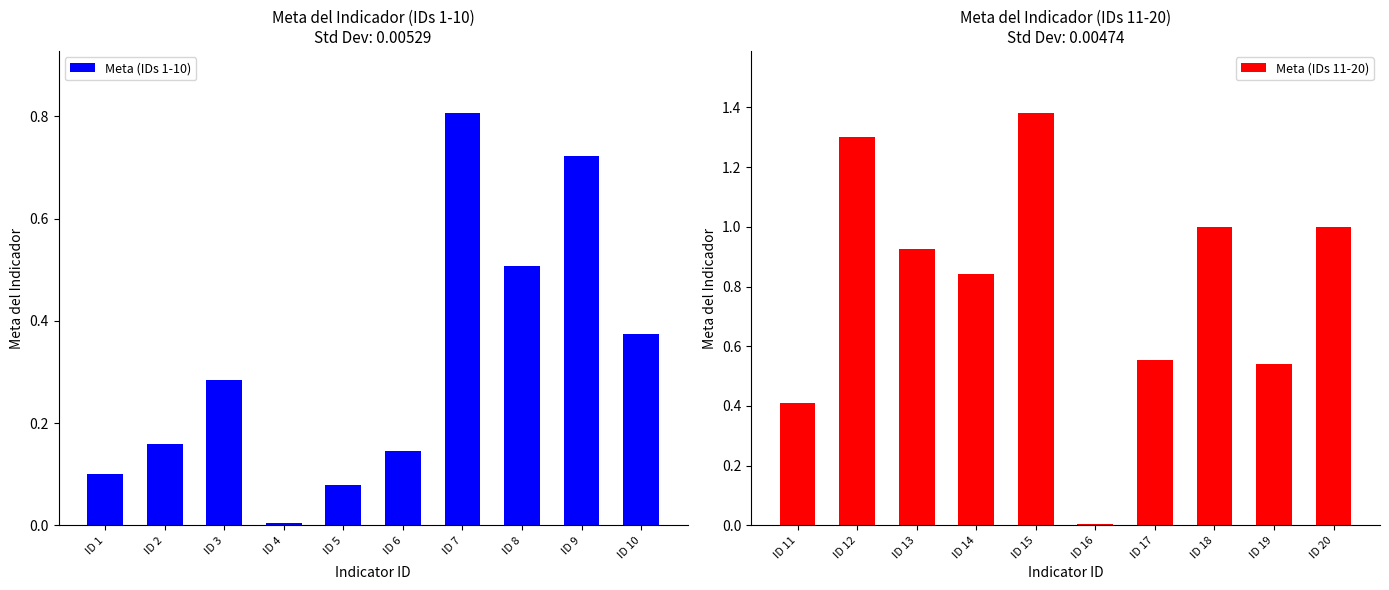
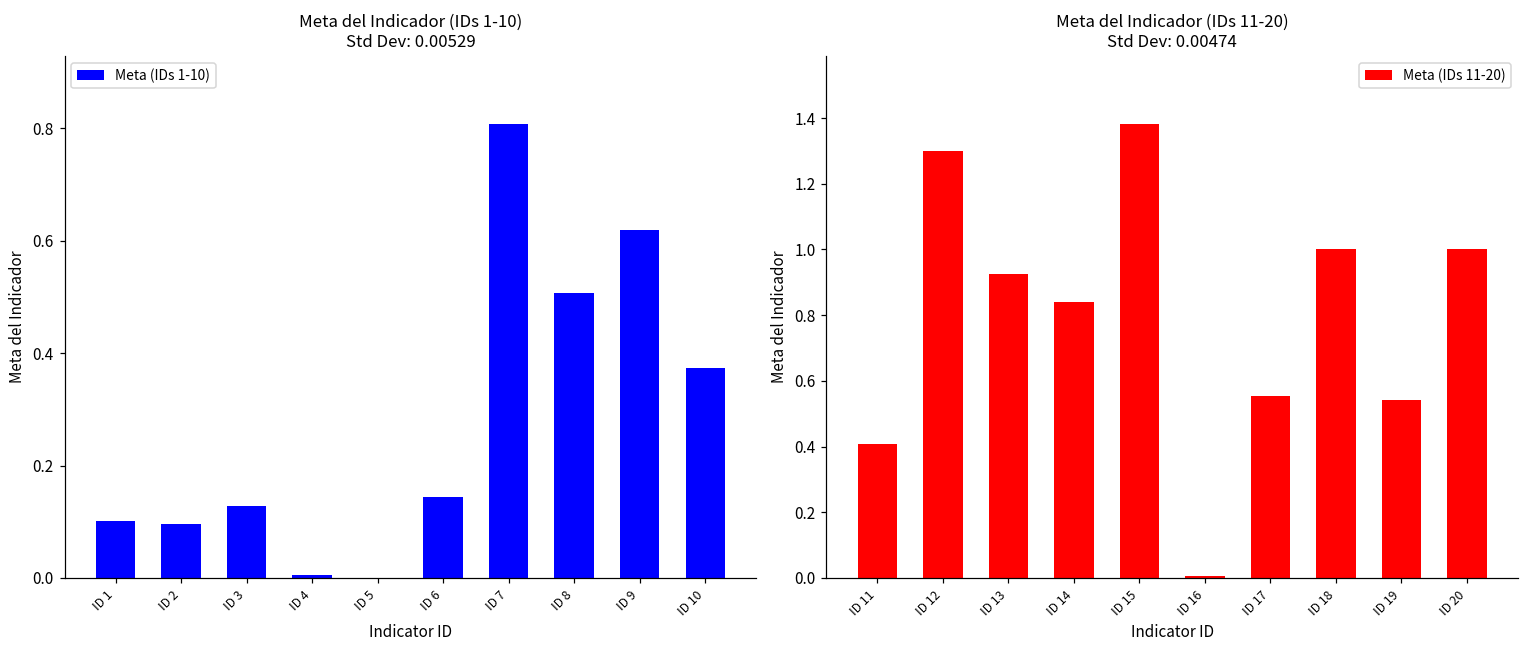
Meta del Indicador (IDs 1-10) Std Dev: 0.00529, ID 2: 0.16 -> 0.10
Meta del Indicador (IDs 1-10) Std Dev: 0.00529, ID 3: 0.28 -> 0.13
Meta del Indicador (IDs 1-10) Std Dev: 0.00529, ID 5: 0.08 -> 0.00
Meta del Indicador (IDs 1-10) Std Dev: 0.00529, ID 9: 0.72 -> 0.62
